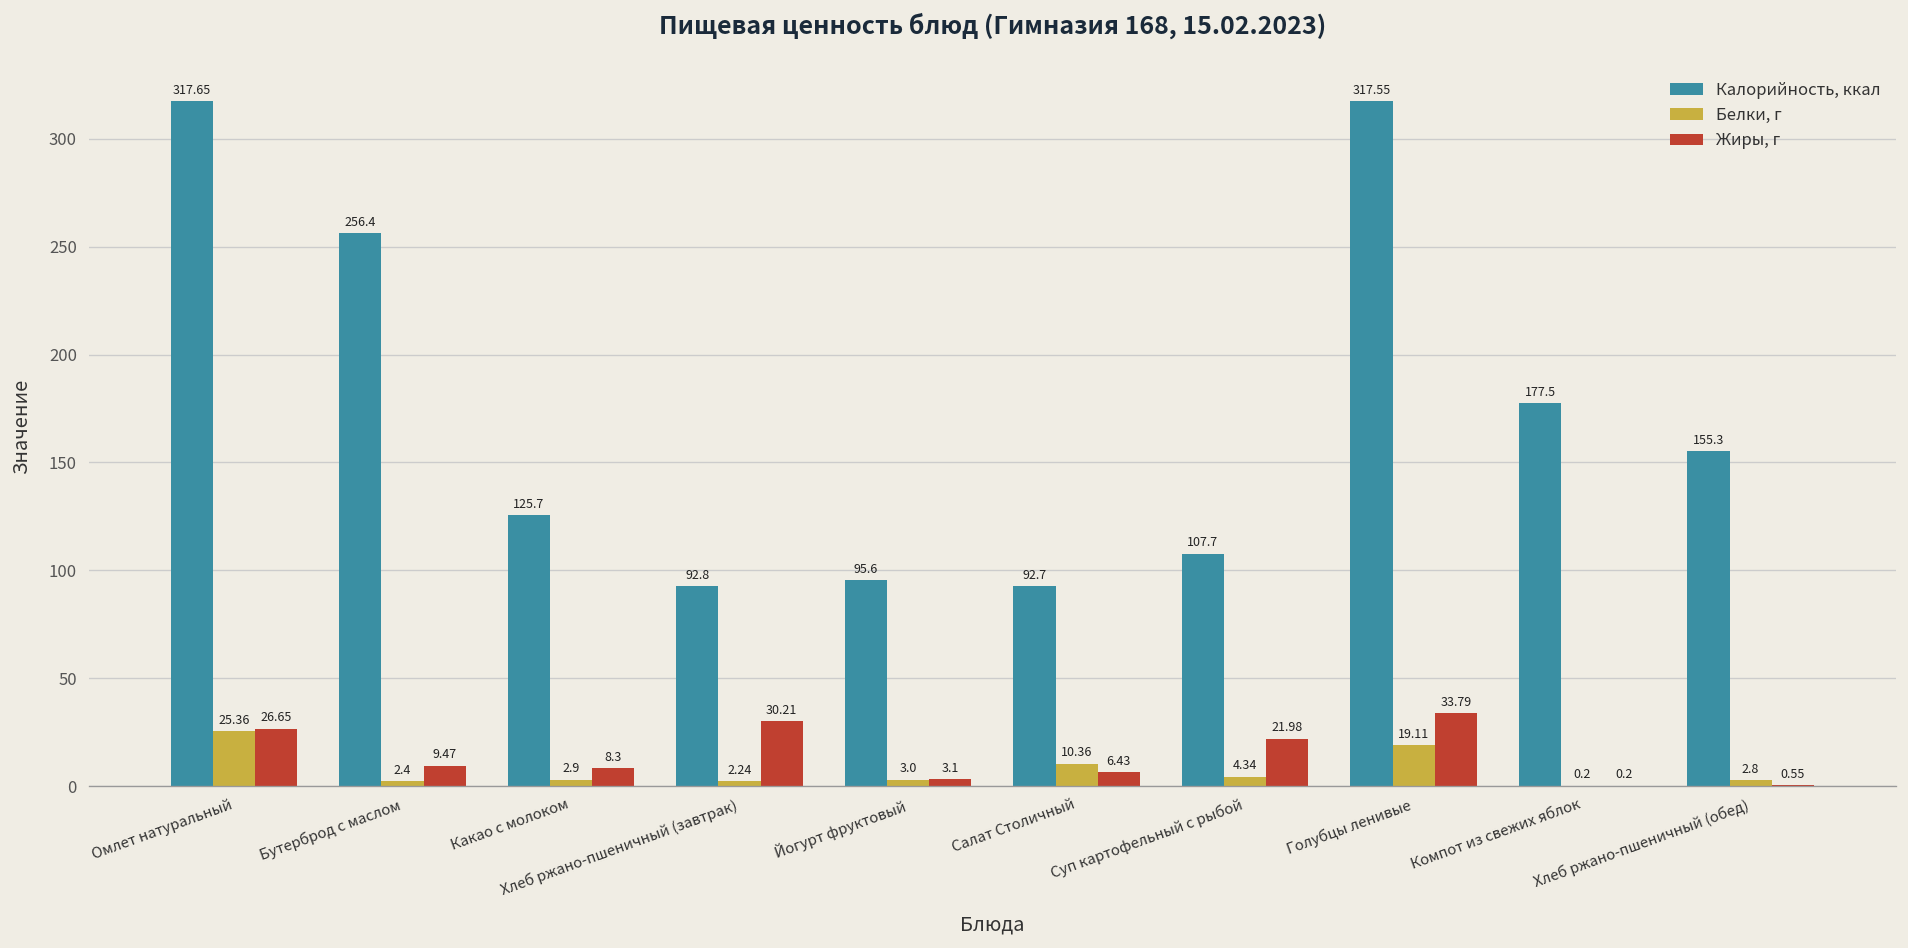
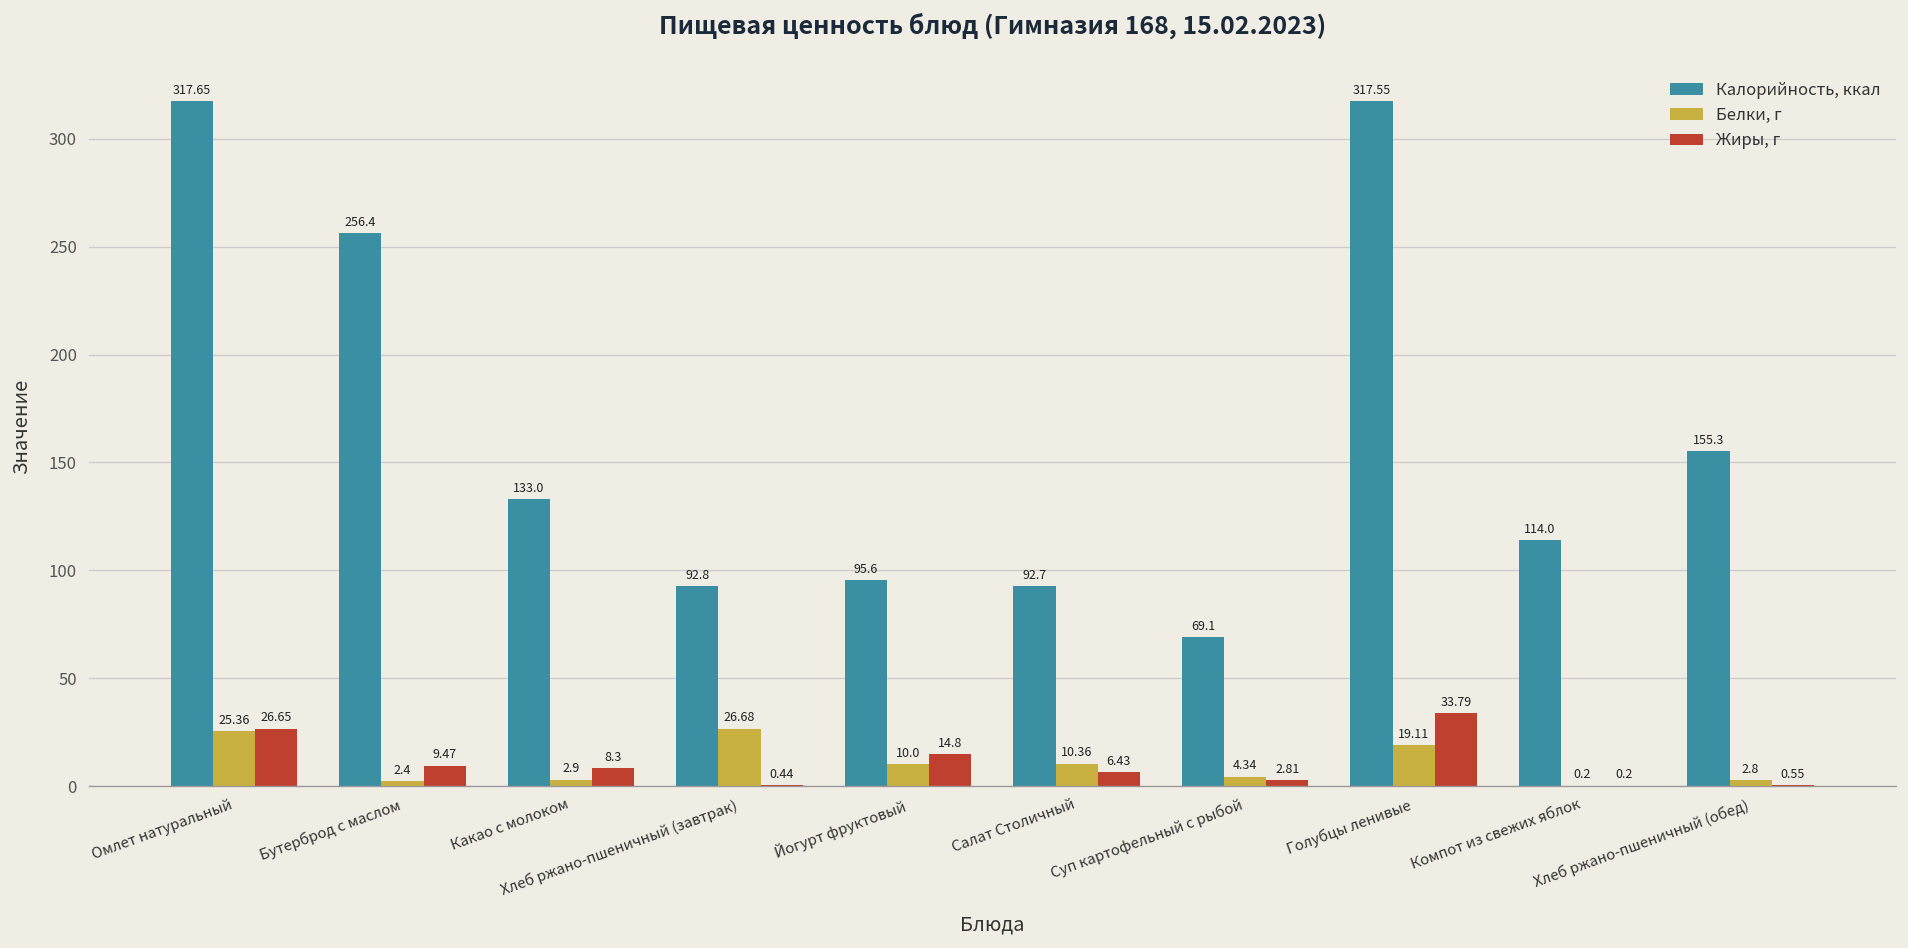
Калорийность, ккал, Какао с молоком: 125.7 -> 133.0
Белки, г, Хлеб ржано-пшеничный (завтрак): 2.24 -> 26.68
Жиры, г, Хлеб ржано-пшеничный (завтрак): 30.21 -> 0.44
Белки, г, Йогурт фруктовый: 3.0 -> 10.0
Жиры, г, Йогурт фруктовый: 3.1 -> 14.8
Калорийность, ккал, Суп картофельный с рыбой: 107.7 -> 69.1
Жиры, г, Суп картофельный с рыбой: 21.98 -> 2.81
Калорийность, ккал, Компот из свежих яблок: 177.5 -> 114.0
